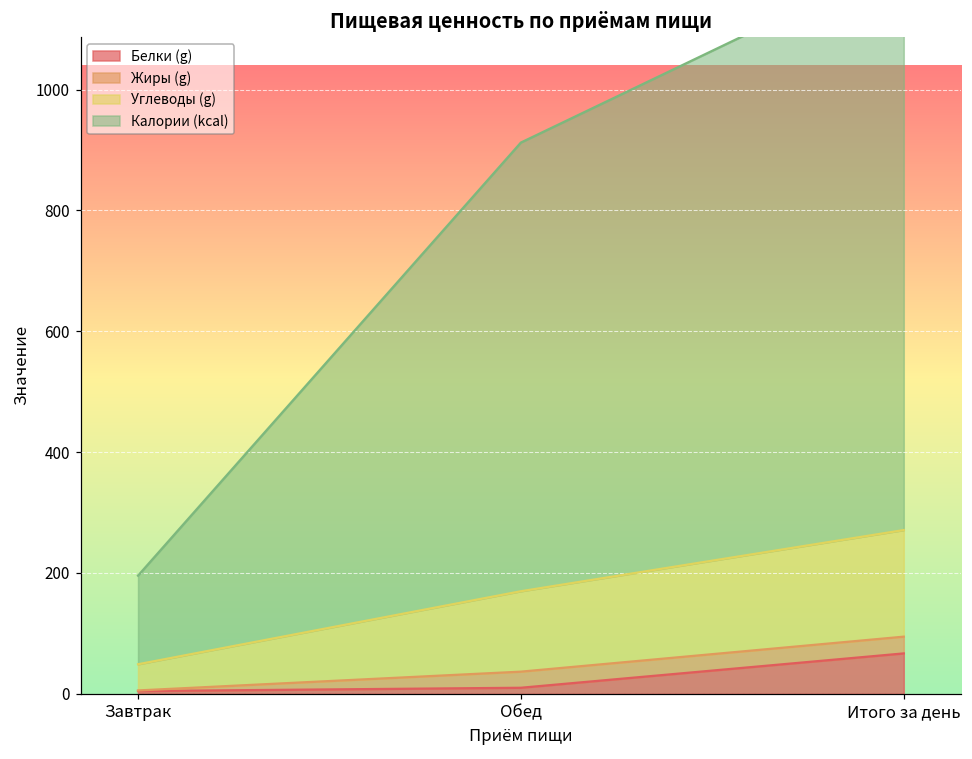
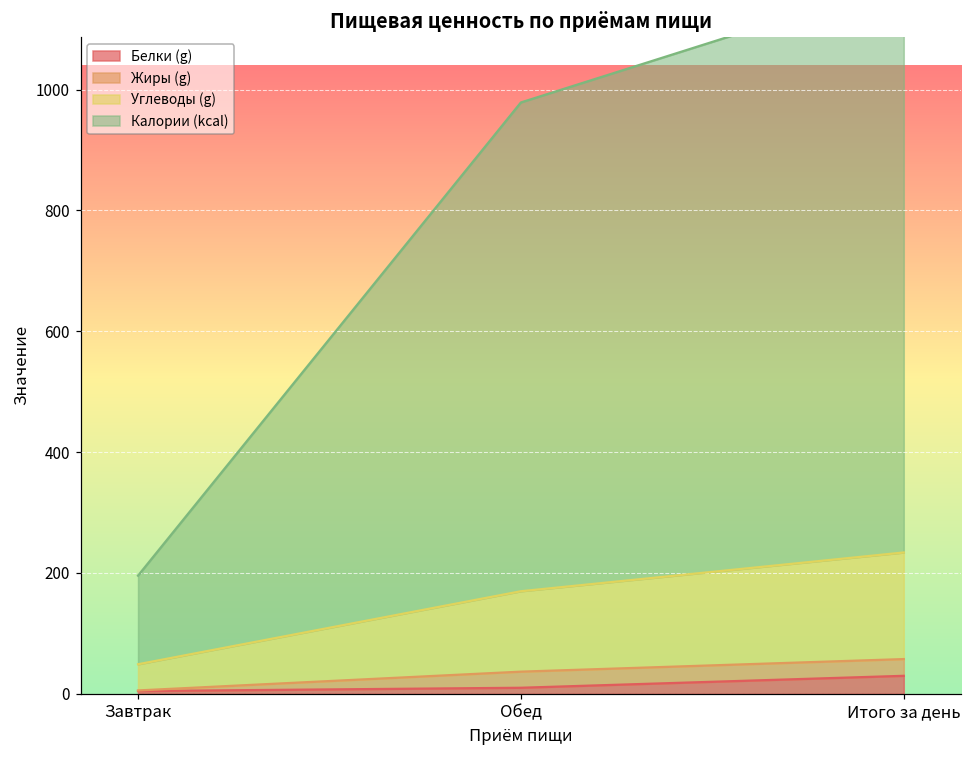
Калории (kcal), Обед: 740 -> 810
Белки (g), Итого за день: 70 -> 30
